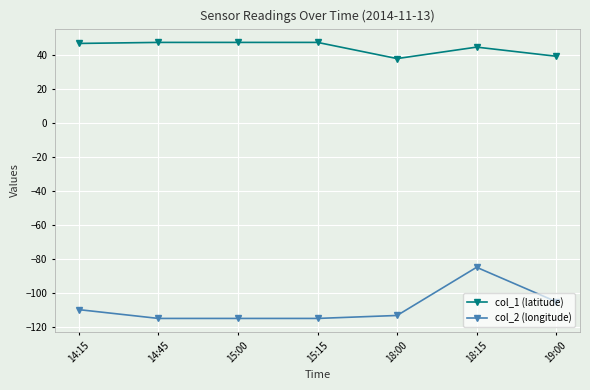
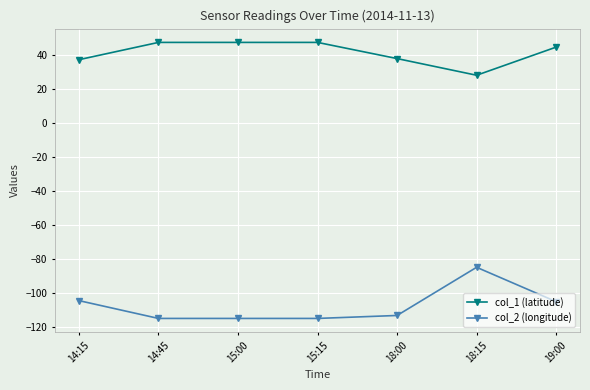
col_1 (latitude), 14:15: 47 -> 37
col_2 (longitude), 14:15: -110 -> -105
col_1 (latitude), 18:15: 45 -> 28
col_1 (latitude), 19:00: 39 -> 45
